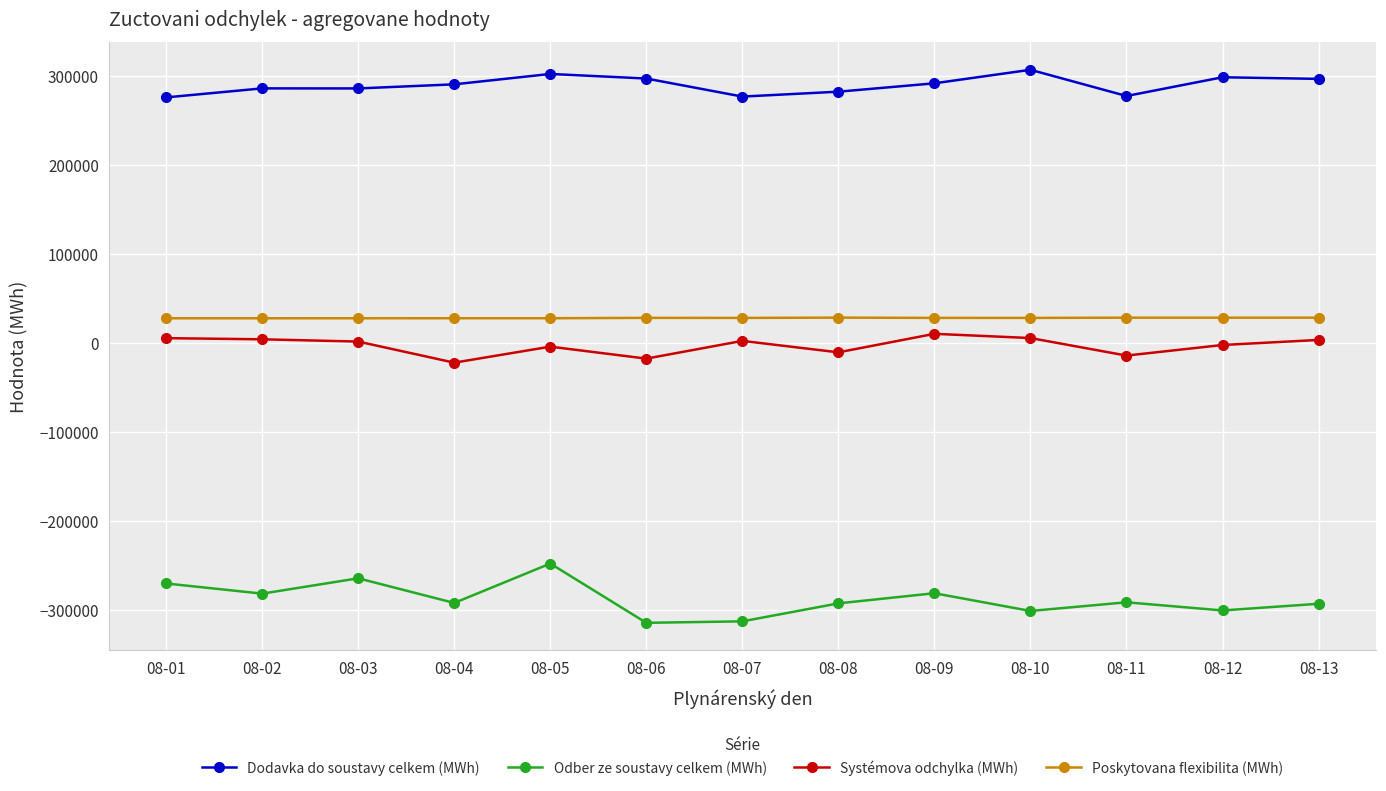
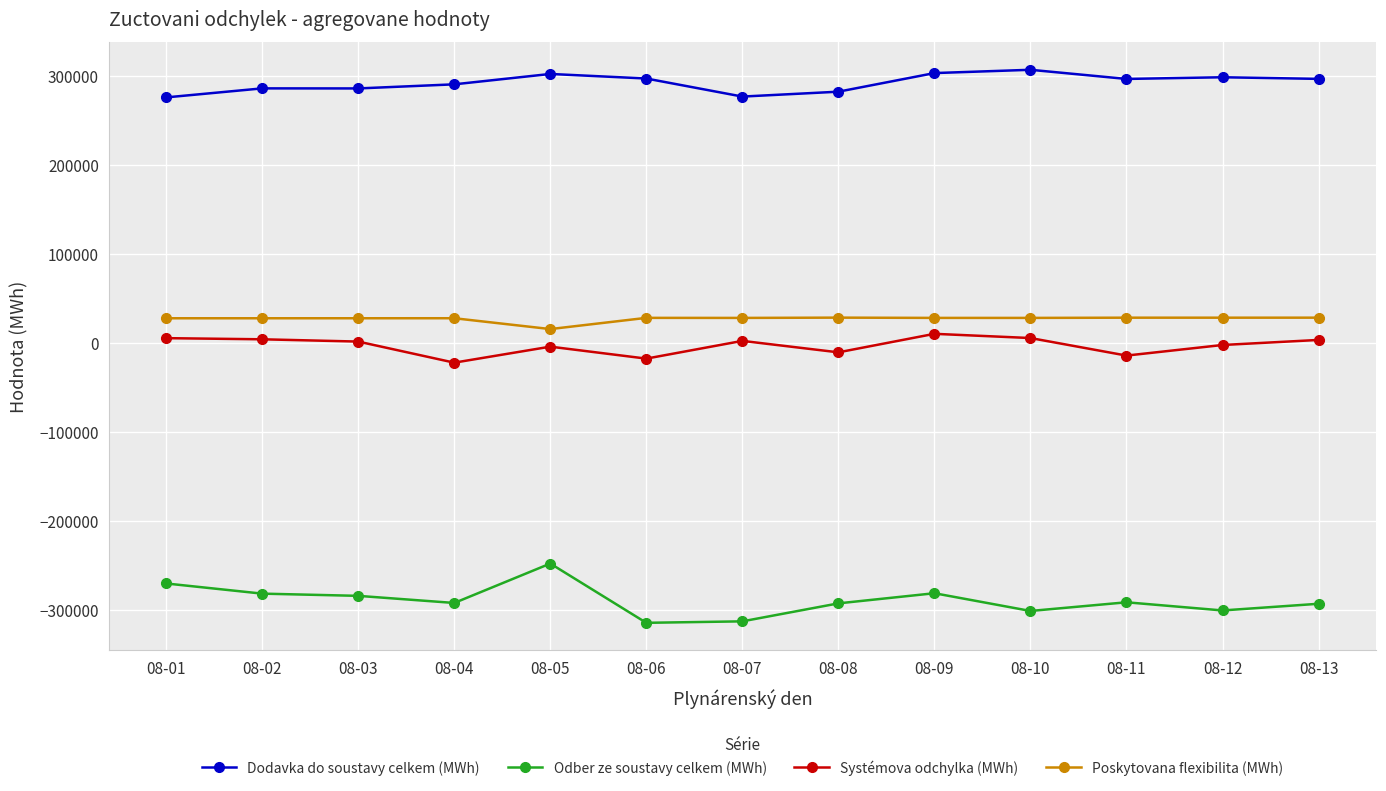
Odber ze soustavy celkem (MWh), 08-03: -260000 -> -280000
Poskytovana flexibilita (MWh), 08-05: 30000 -> 20000
Dodavka do soustavy celkem (MWh), 08-09: 290000 -> 300000
Dodavka do soustavy celkem (MWh), 08-11: 280000 -> 300000
